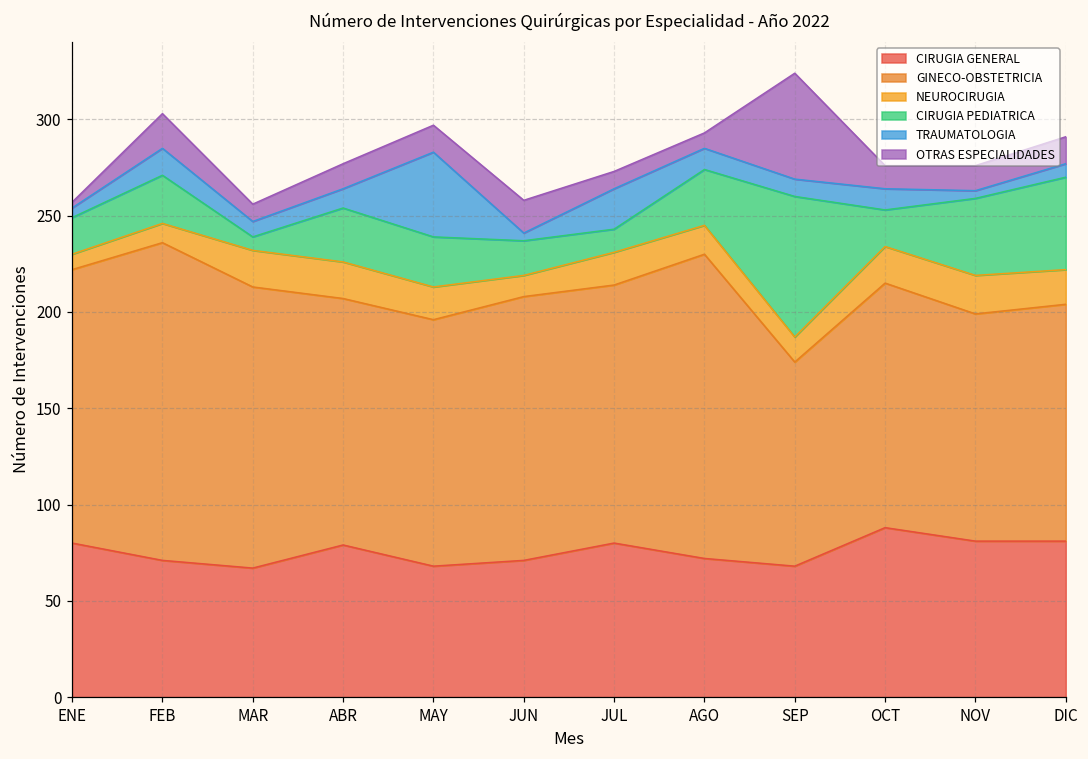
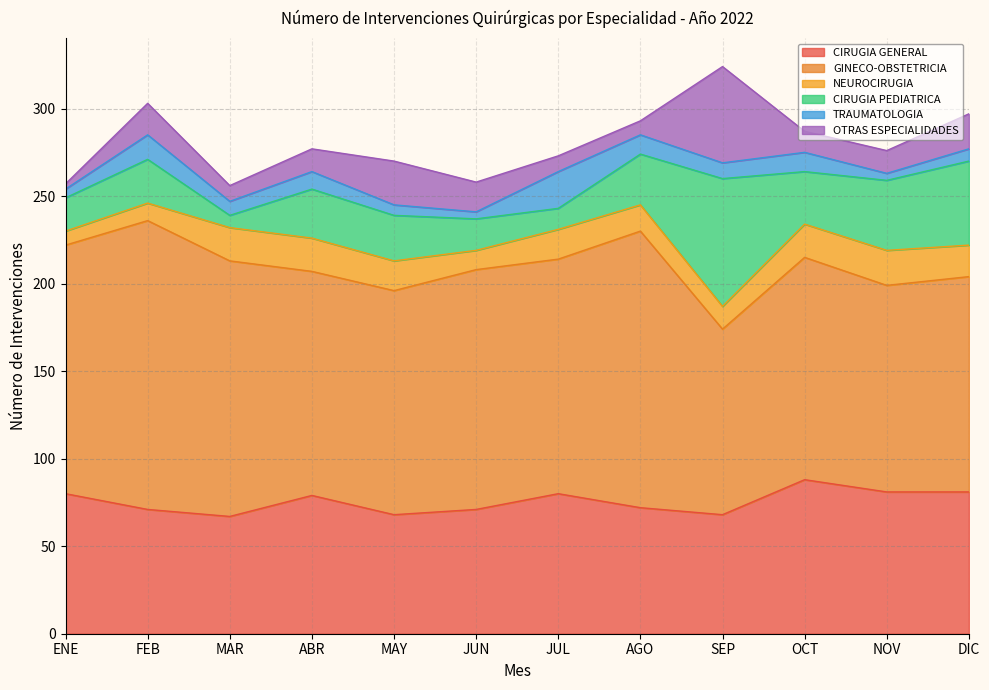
TRAUMATOLOGIA, MAY: 44 -> 6
OTRAS ESPECIALIDADES, MAY: 14 -> 25
CIRUGIA PEDIATRICA, OCT: 19 -> 30
OTRAS ESPECIALIDADES, DIC: 14 -> 20
